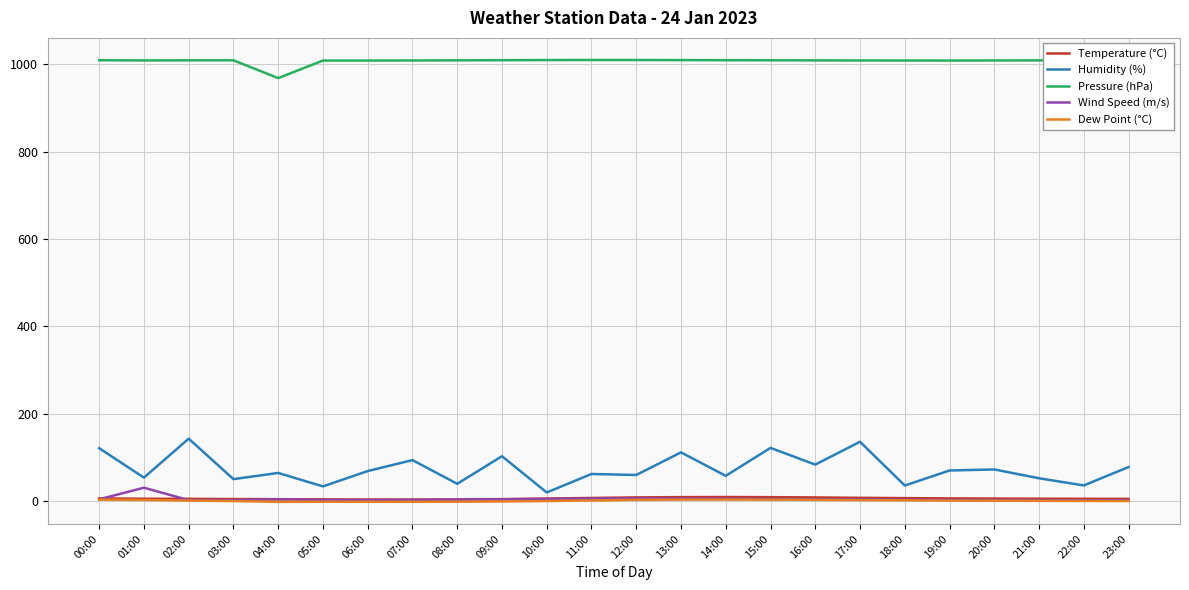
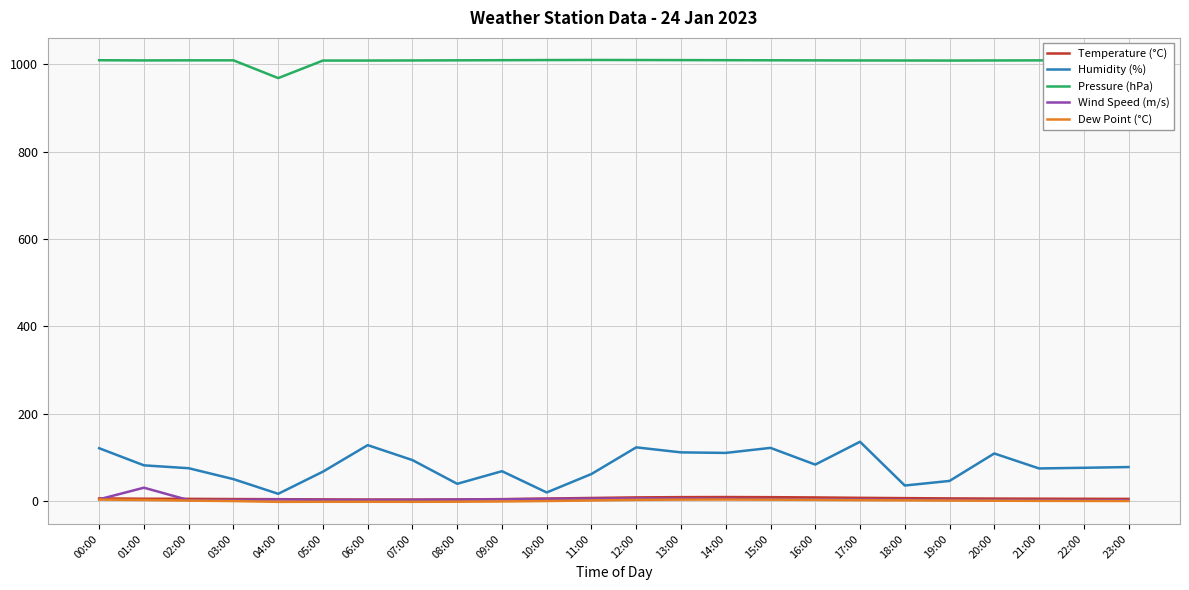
Humidity (%), 01:00: 50 -> 80
Humidity (%), 02:00: 140 -> 80
Humidity (%), 04:00: 60 -> 20
Humidity (%), 05:00: 30 -> 70
Humidity (%), 06:00: 70 -> 130
Humidity (%), 09:00: 100 -> 70
Humidity (%), 12:00: 60 -> 120
Humidity (%), 14:00: 60 -> 110
Humidity (%), 19:00: 70 -> 50
Humidity (%), 20:00: 70 -> 110
Humidity (%), 21:00: 50 -> 70
Humidity (%), 22:00: 40 -> 80
